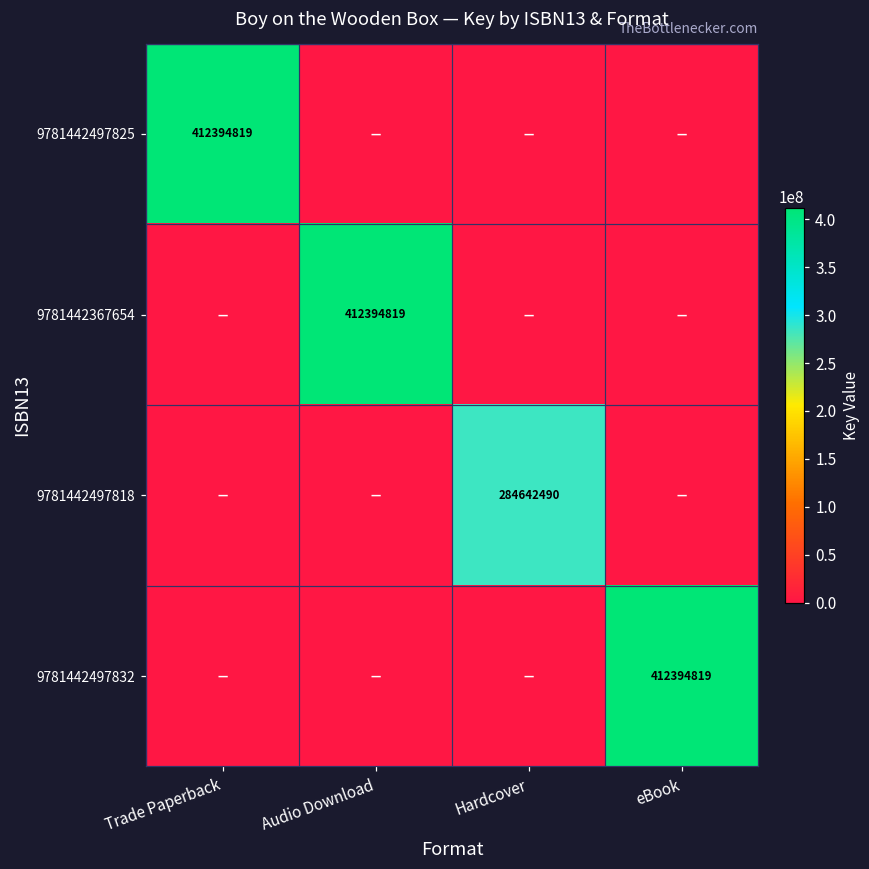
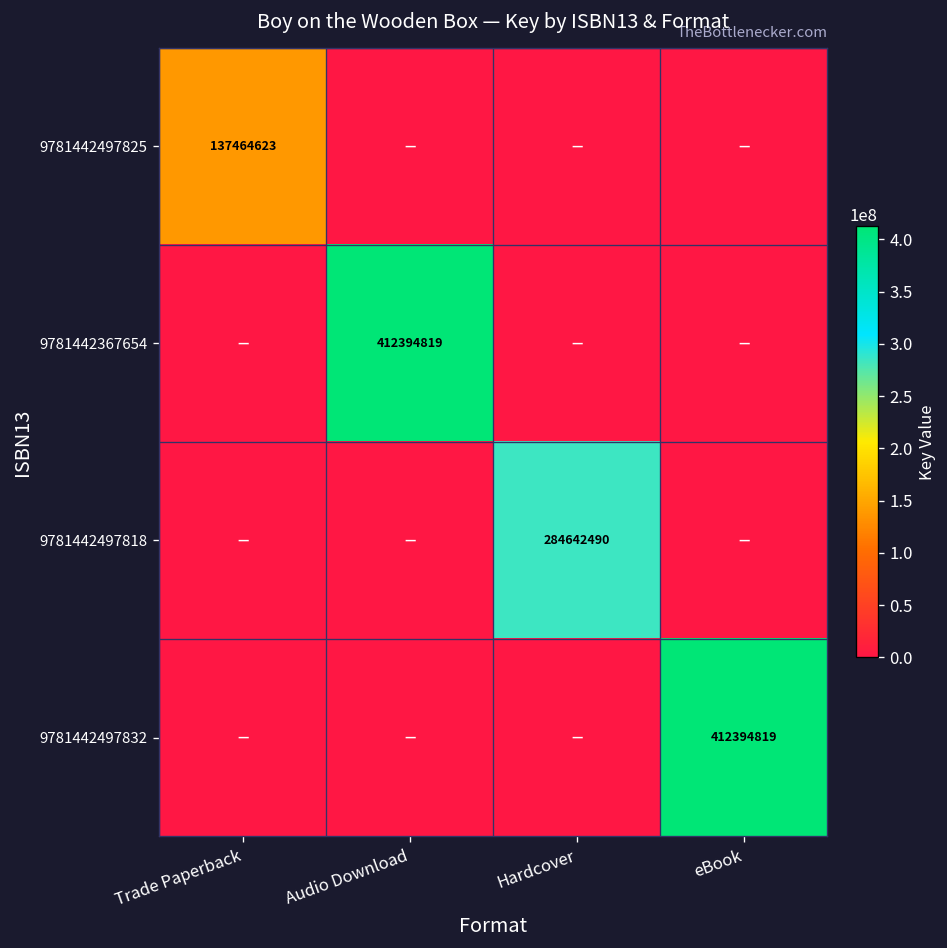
9781442497825, Trade Paperback: 412394819 -> 137464623
